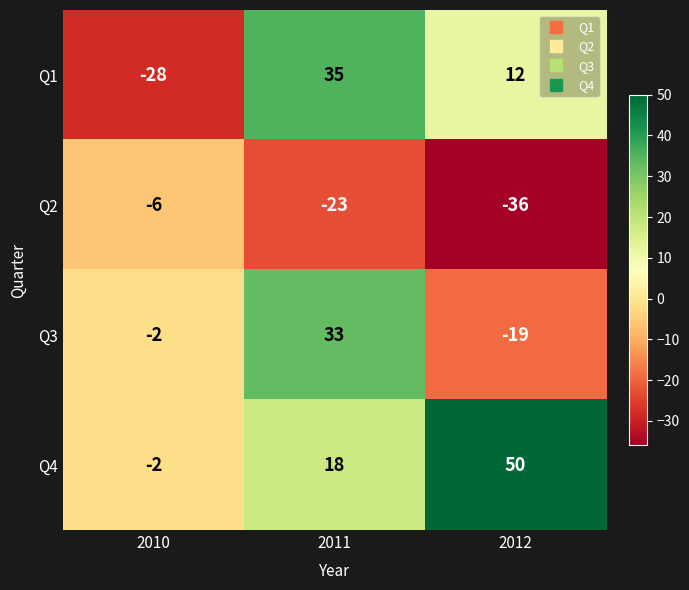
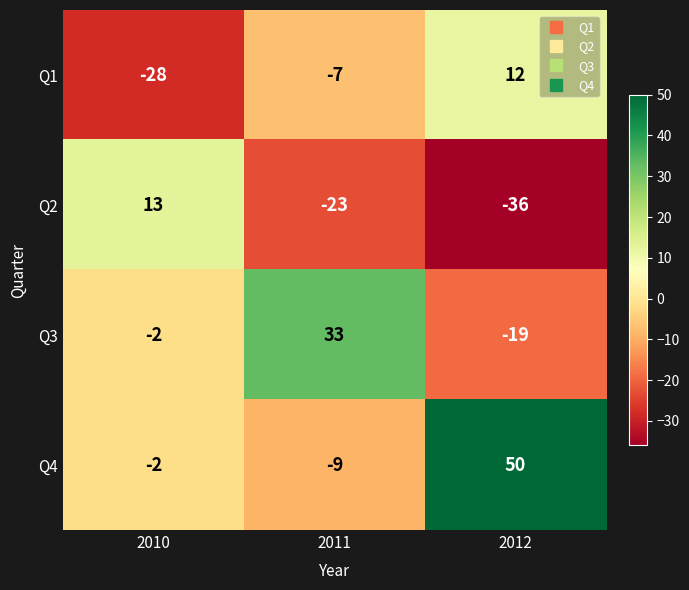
Q1, 2011: 35 -> -7
Q2, 2010: -6 -> 13
Q4, 2011: 18 -> -9
